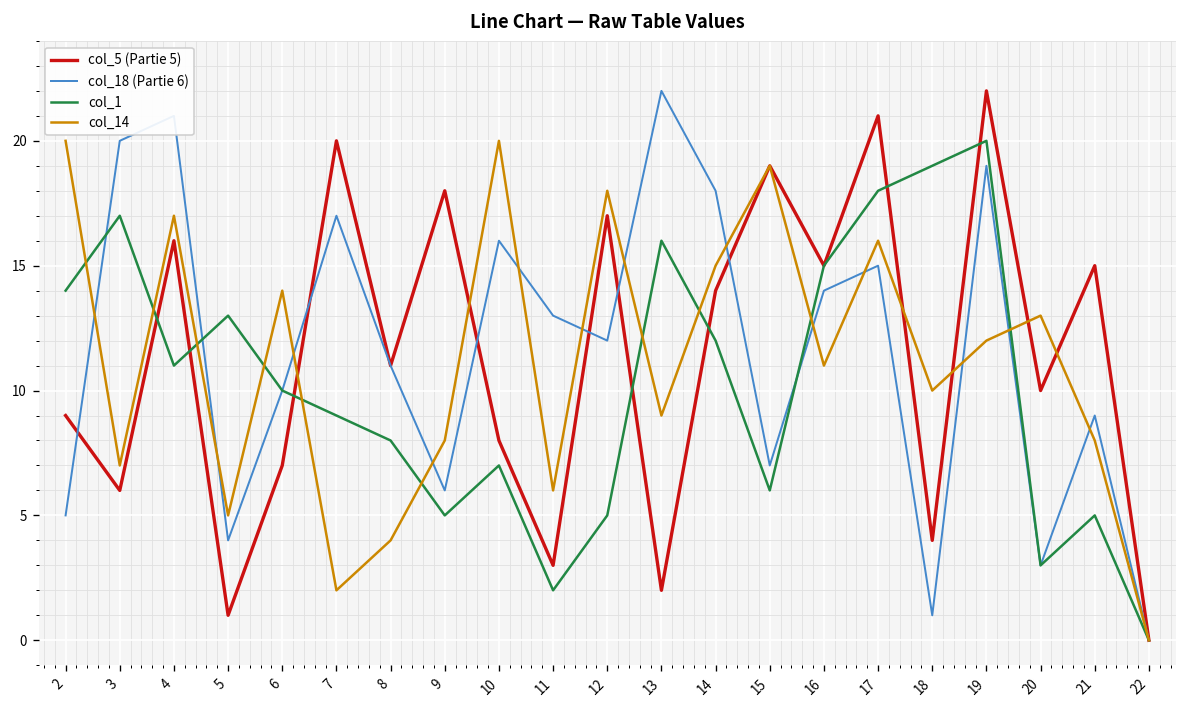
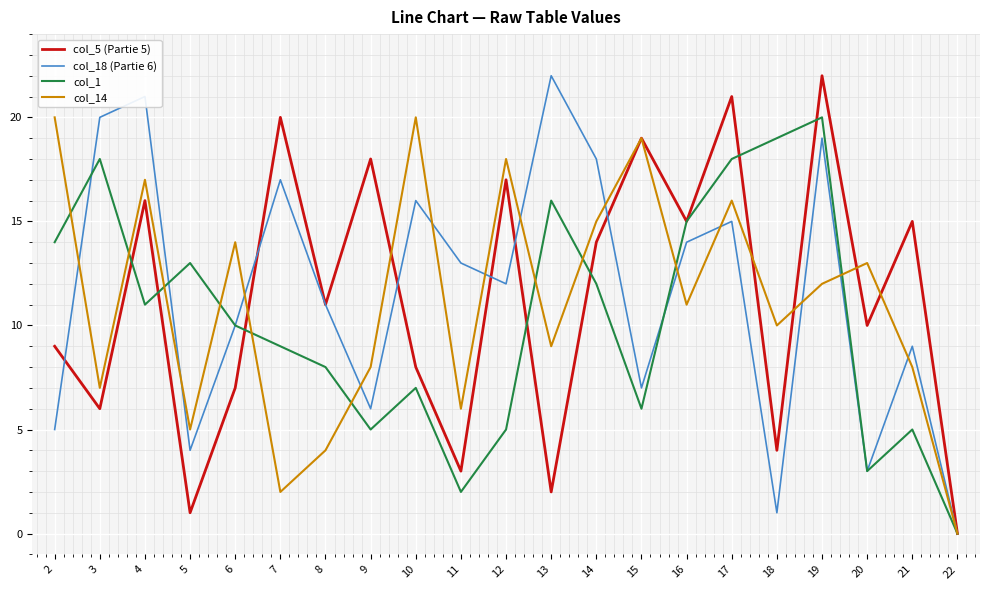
col_1, 3: 17 -> 18
